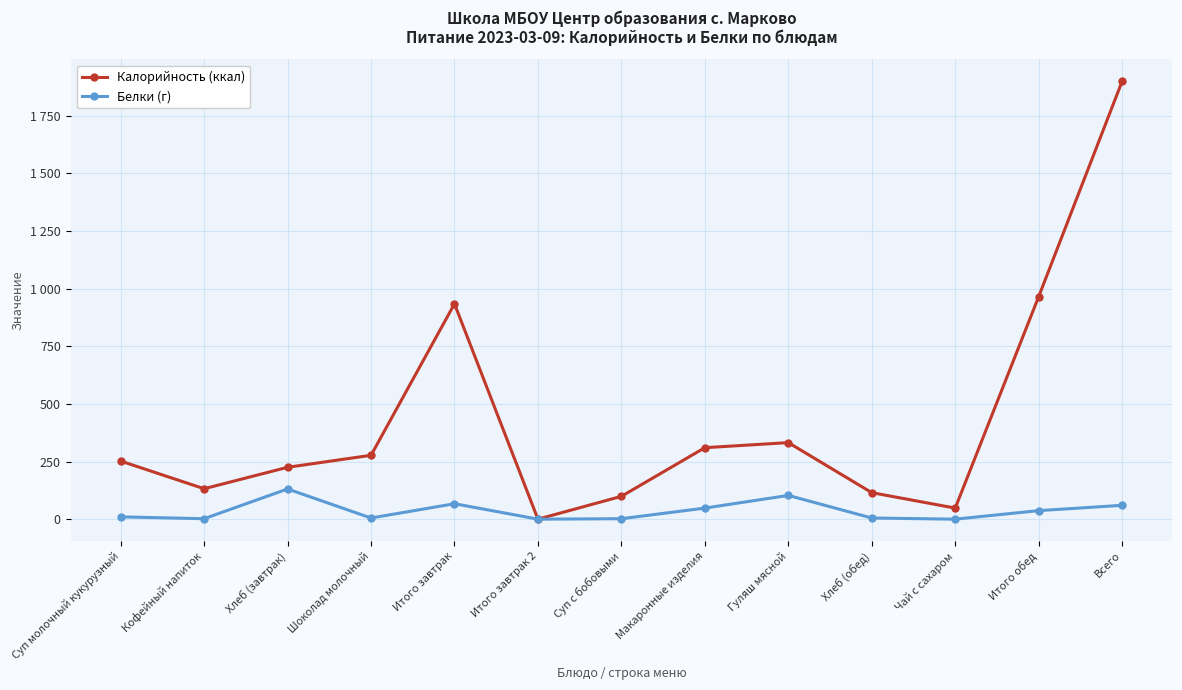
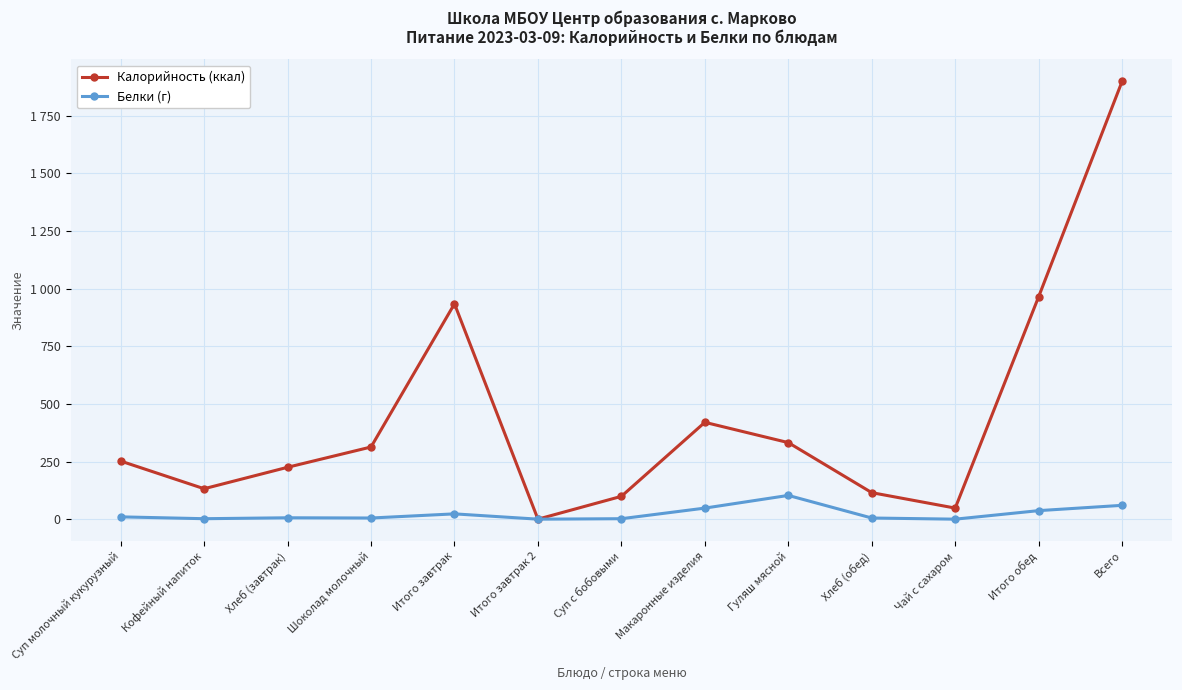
Белки (г), Хлеб (завтрак): 130 -> 10
Калорийность (ккал), Шоколад молочный: 280 -> 310
Белки (г), Итого завтрак: 70 -> 20
Калорийность (ккал), Макаронные изделия: 310 -> 420
